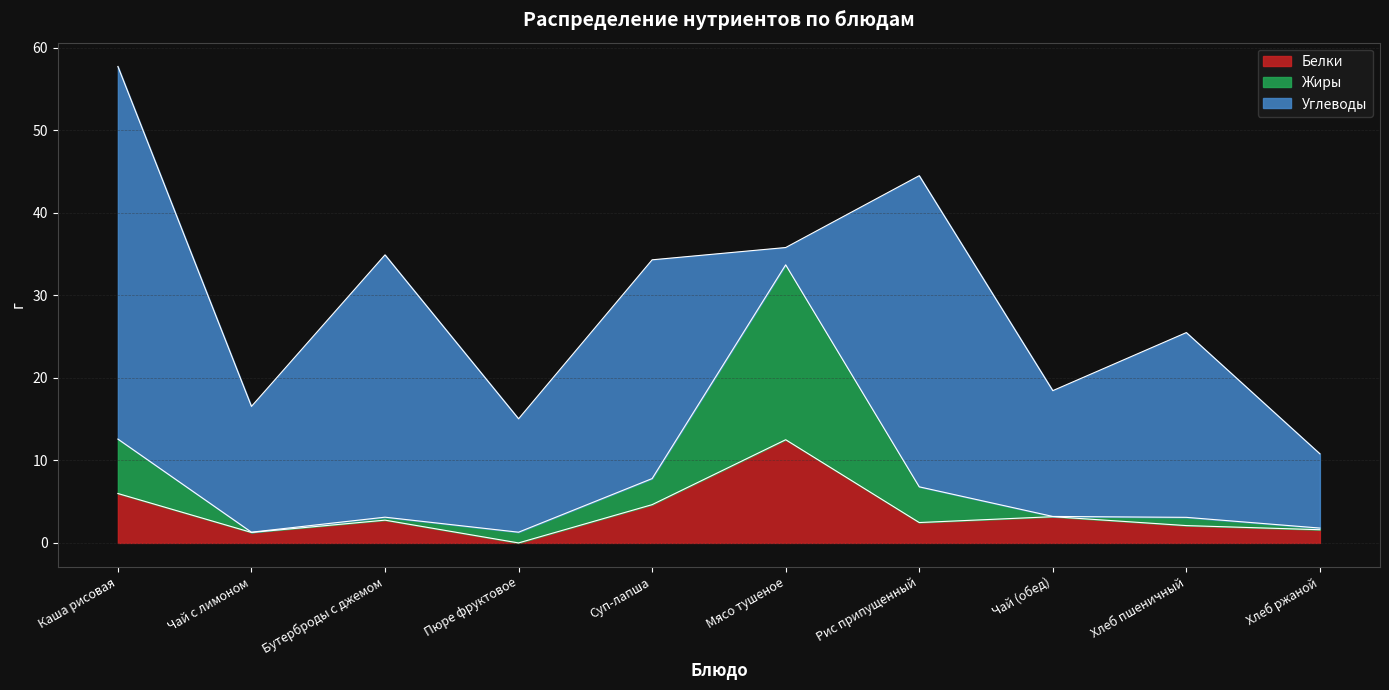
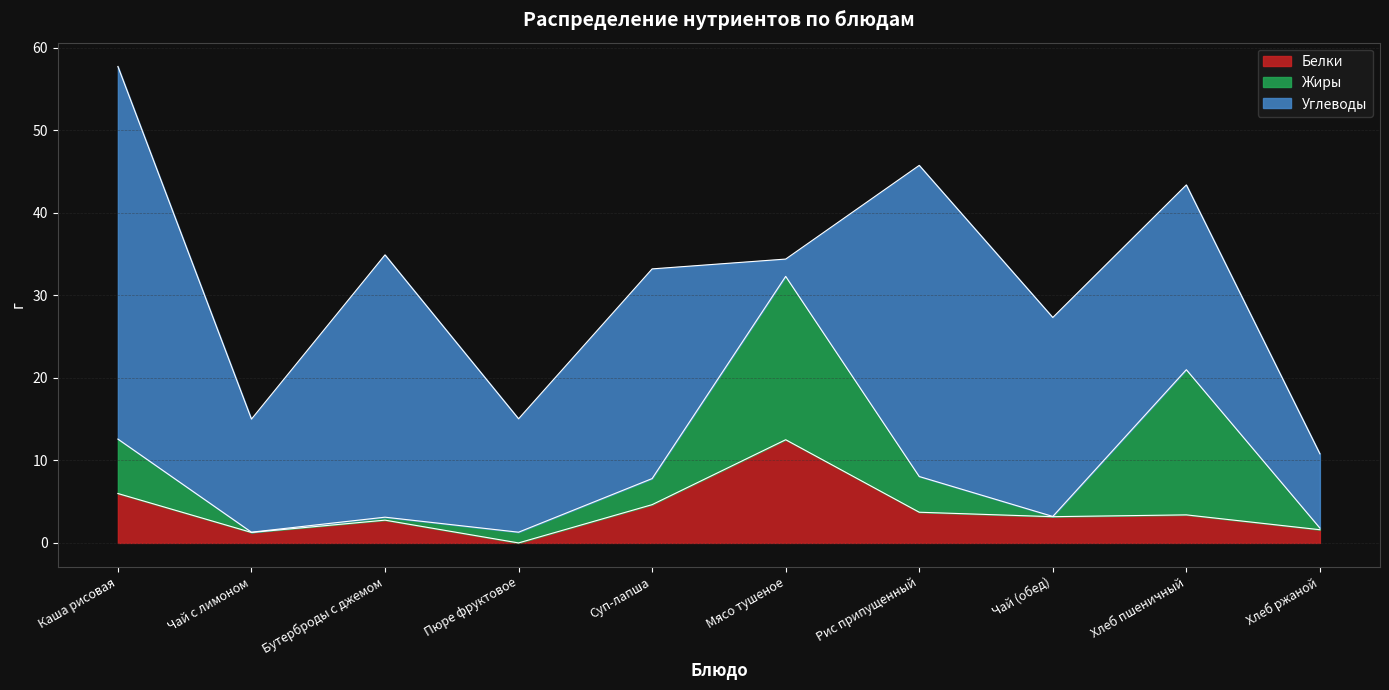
Углеводы, Чай с лимоном: 15 -> 14
Углеводы, Суп-лапша: 27 -> 25
Жиры, Мясо тушеное: 21 -> 20
Белки, Рис припущенный: 2 -> 4
Углеводы, Чай (обед): 15 -> 24
Белки, Хлеб пшеничный: 2 -> 3
Жиры, Хлеб пшеничный: 1 -> 18
